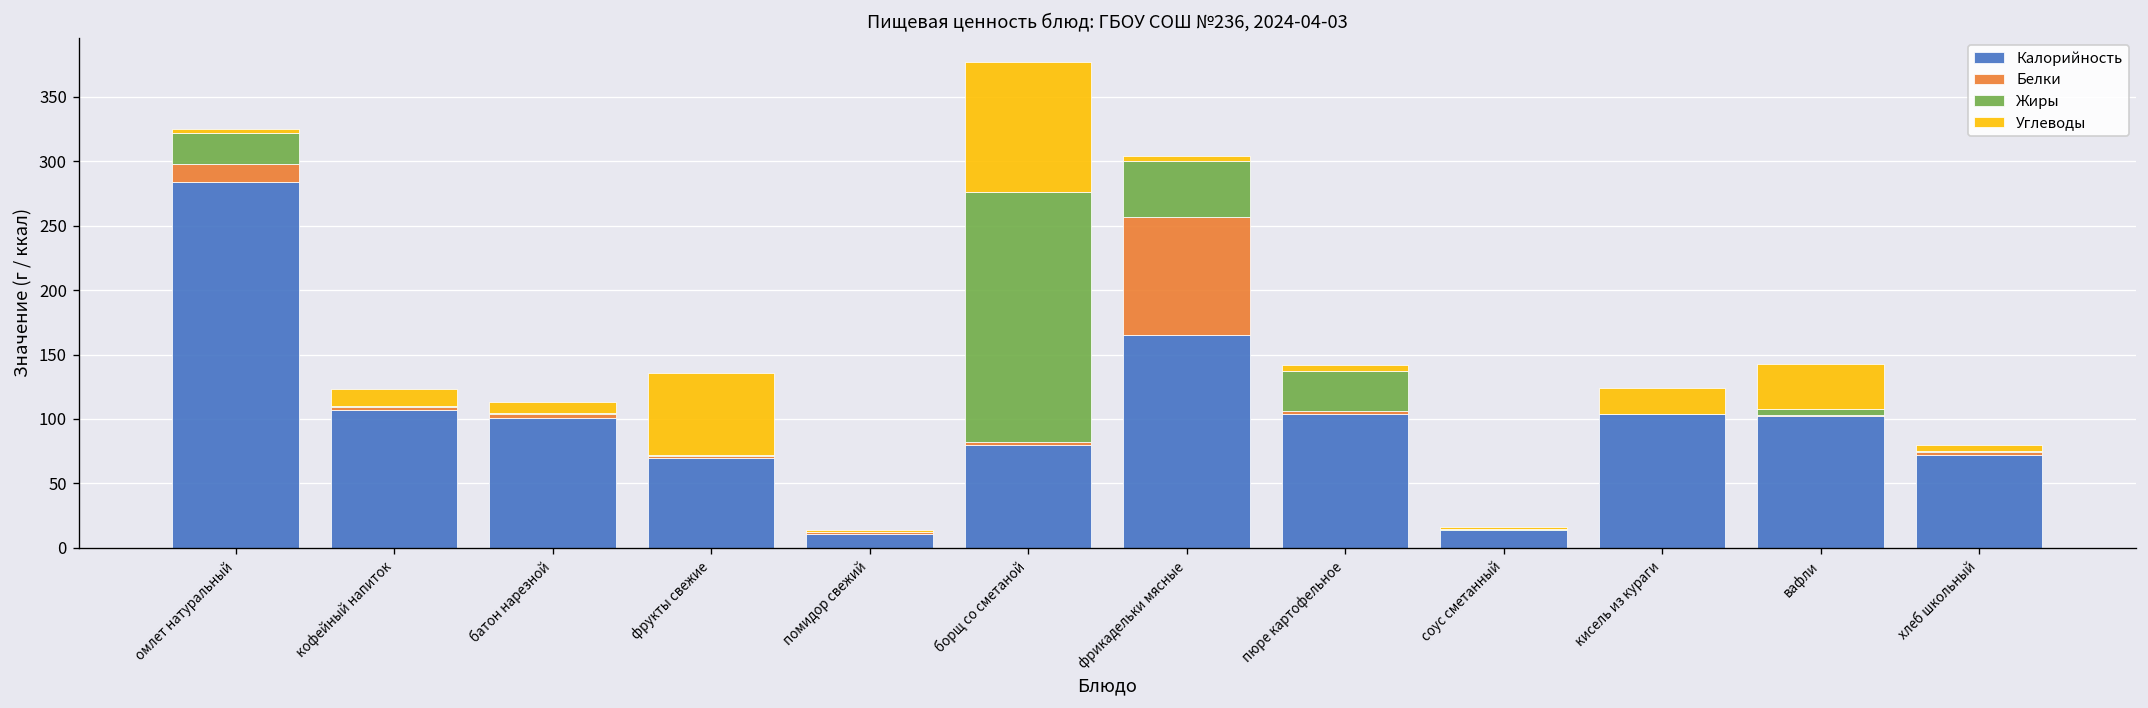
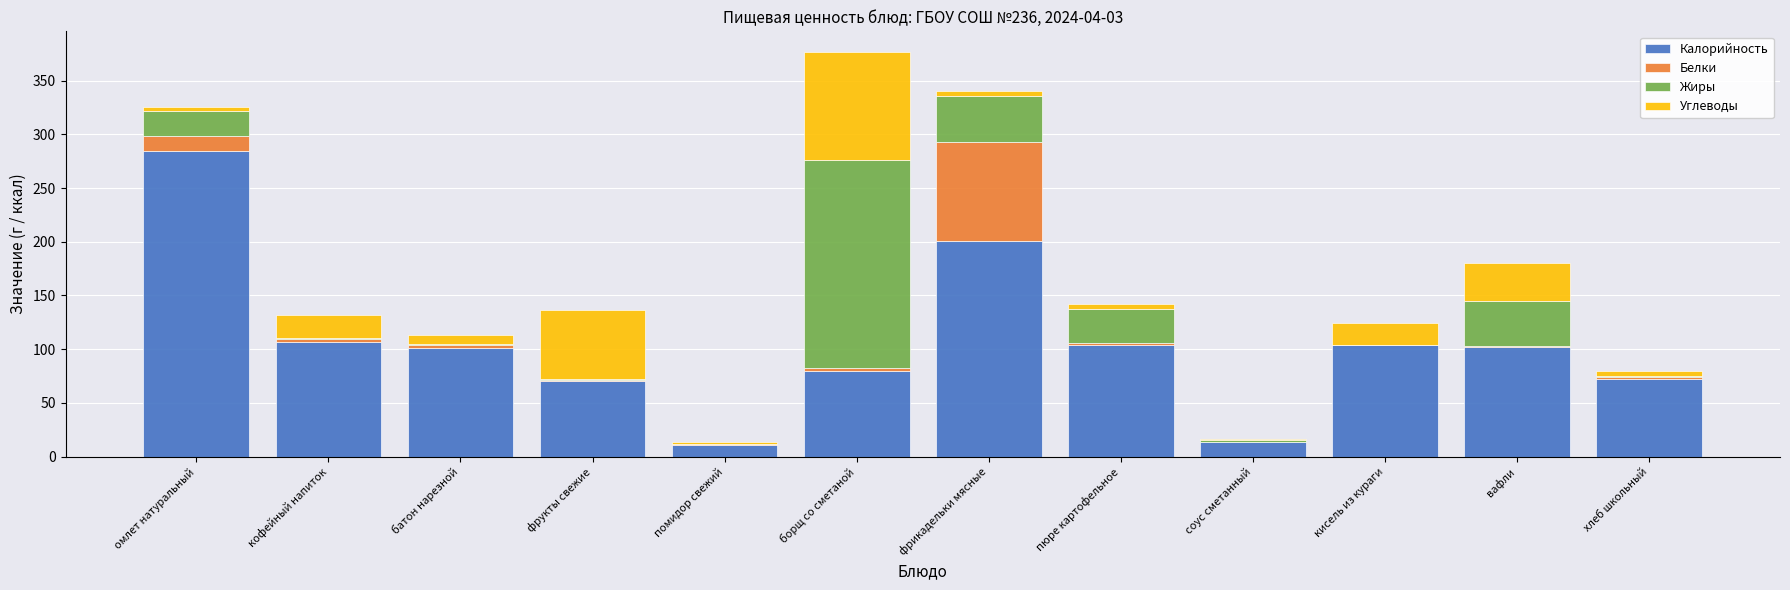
Углеводы, кофейный напиток: 13 -> 22
Калорийность, фрикадельки мясные: 165 -> 201
Жиры, вафли: 5 -> 42
